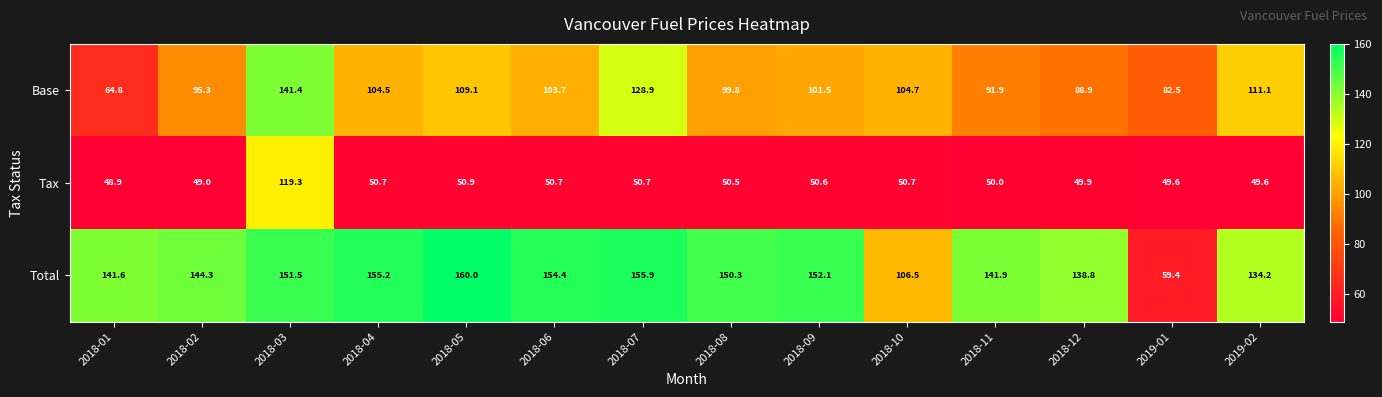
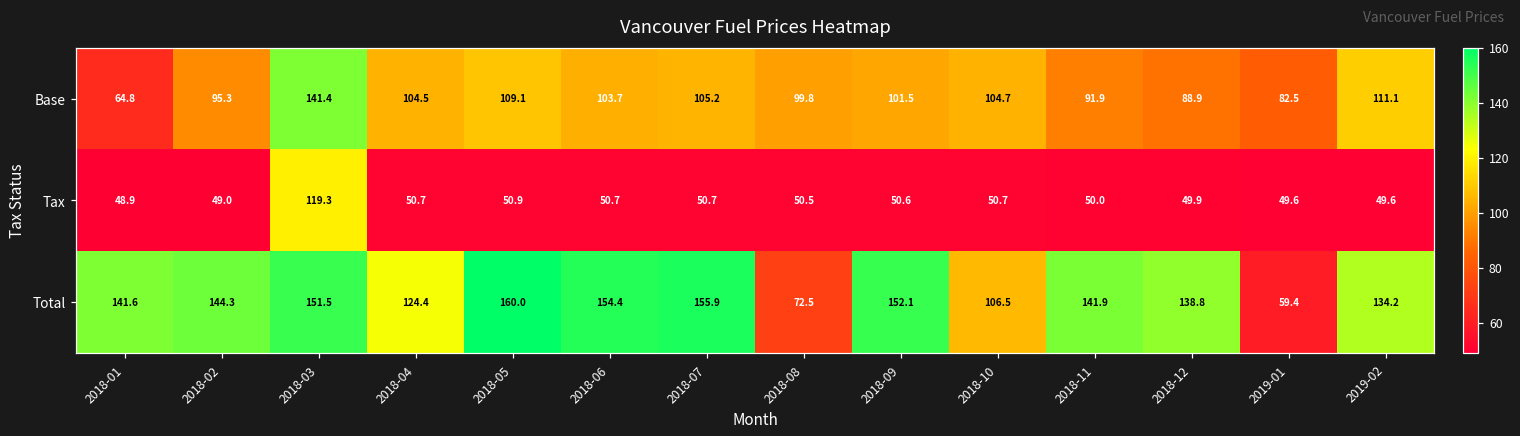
Base, 2018-07: 128.9 -> 105.2
Total, 2018-04: 155.2 -> 124.4
Total, 2018-08: 150.3 -> 72.5
